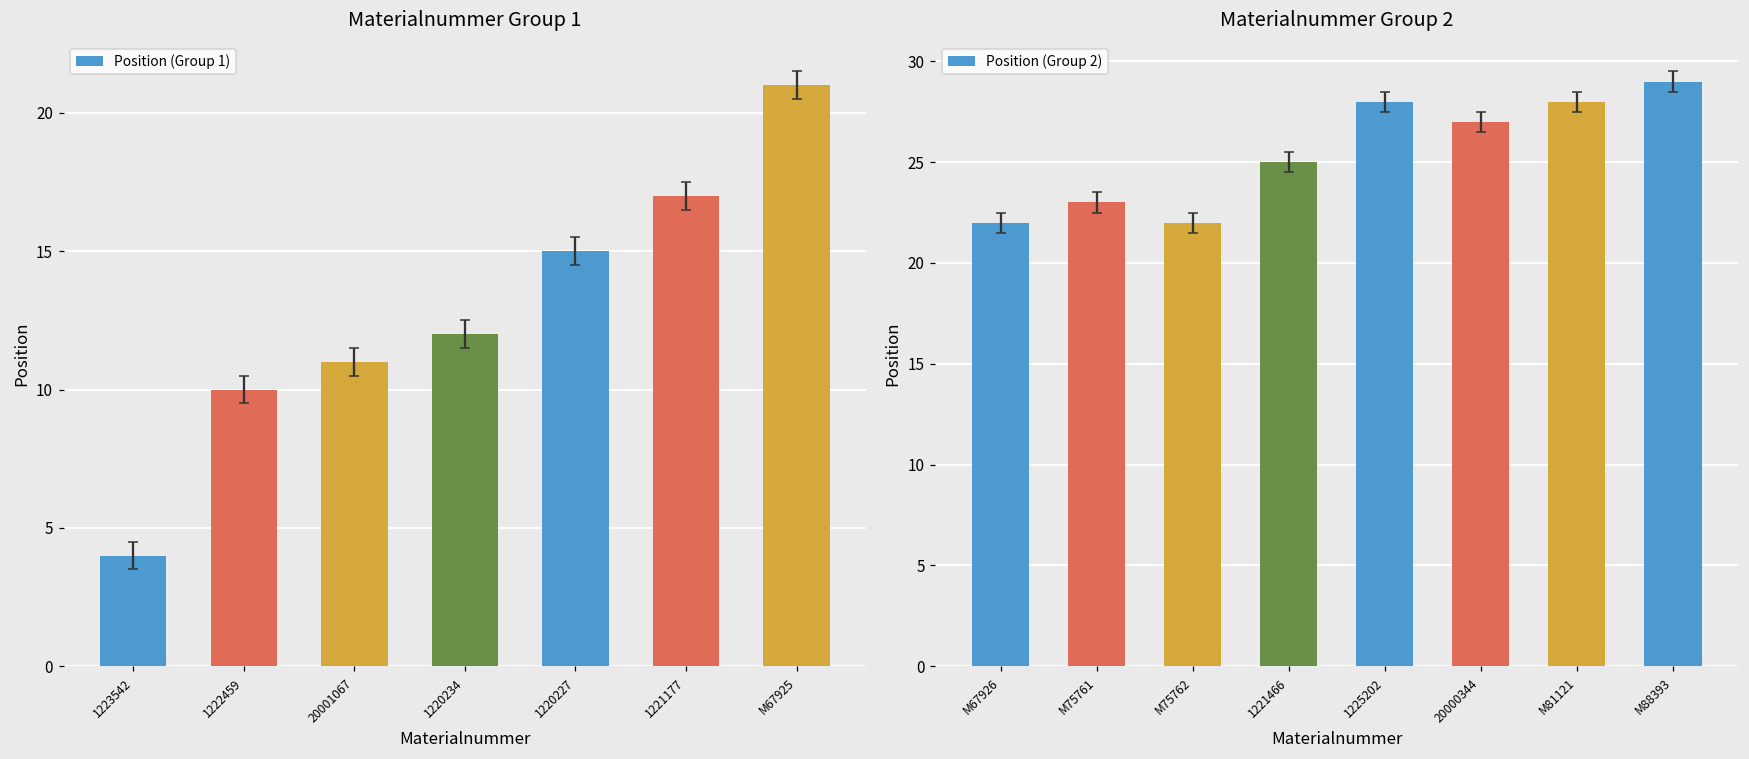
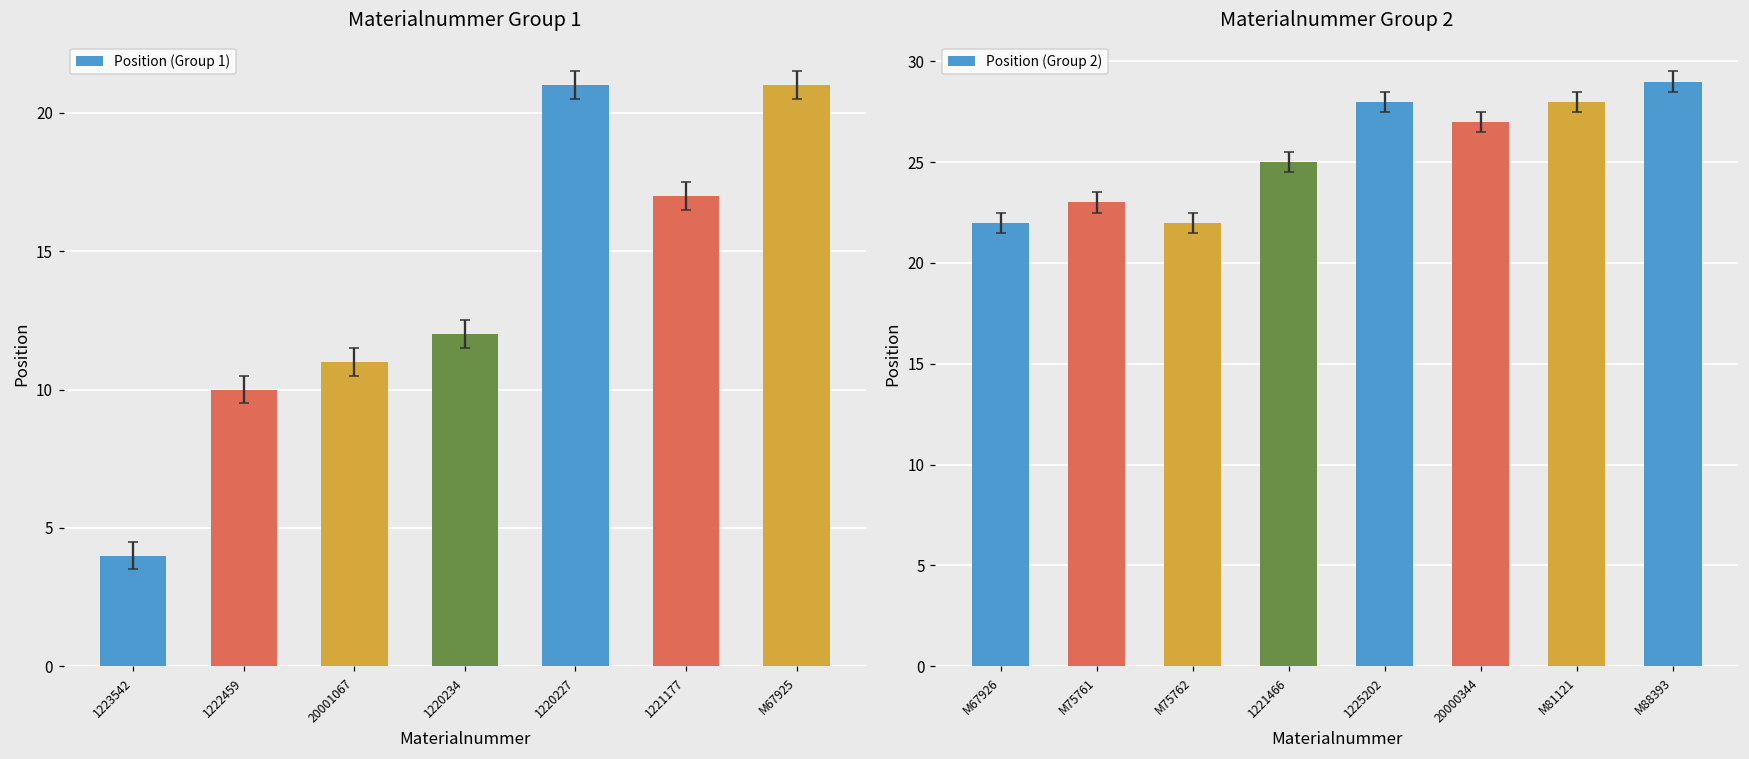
Materialnummer Group 1, Position (Group 1), 1220227: 15 -> 21
